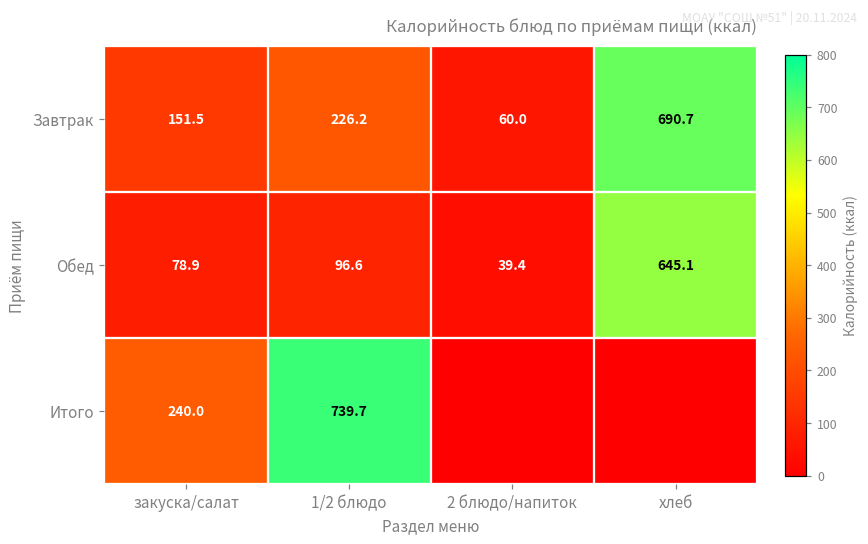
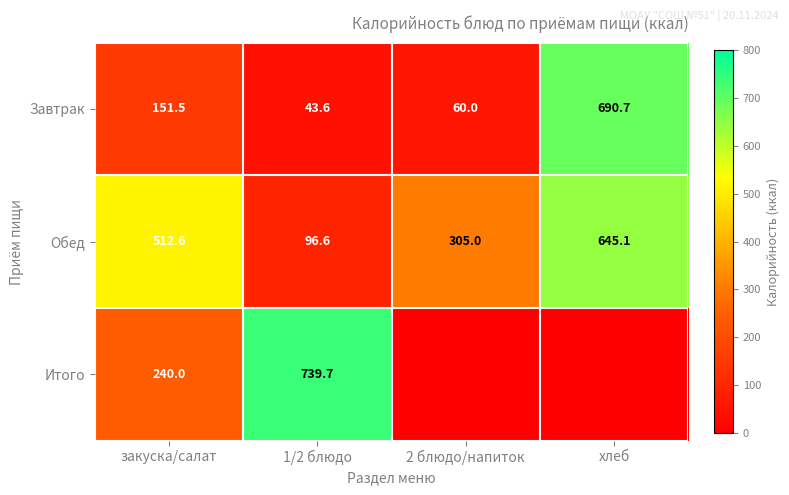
Завтрак, 1/2 блюдо: 226.2 -> 43.6
Обед, закуска/салат: 78.9 -> 512.6
Обед, 2 блюдо/напиток: 39.4 -> 305.0
